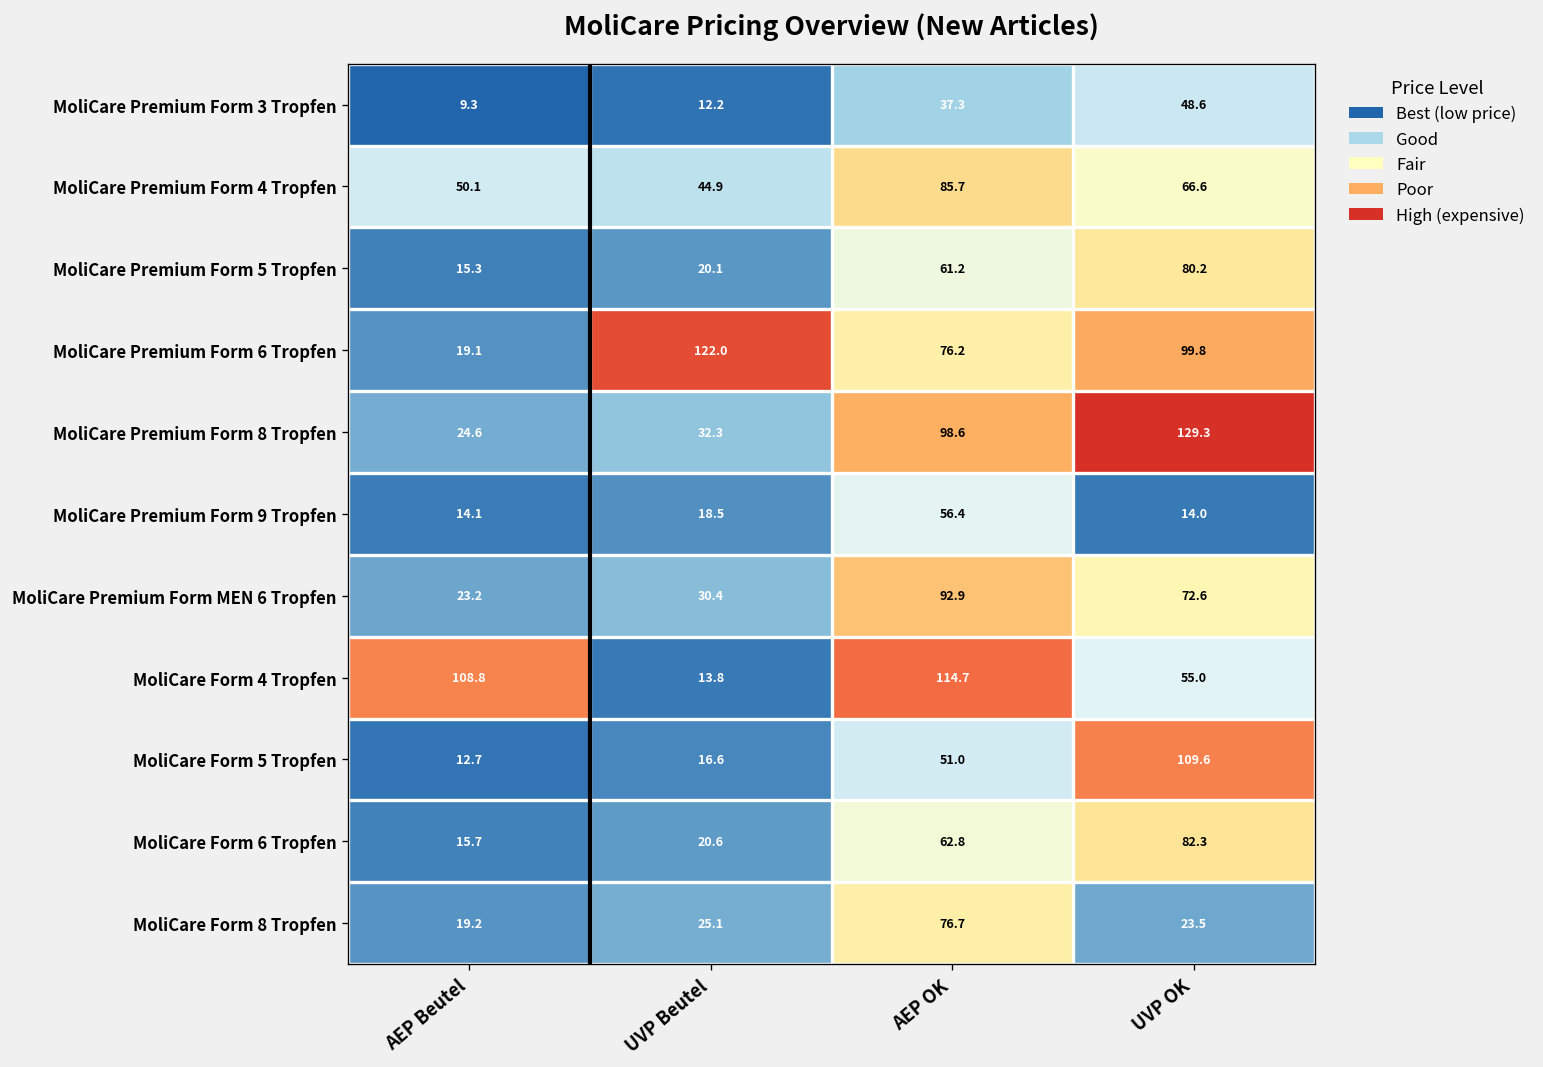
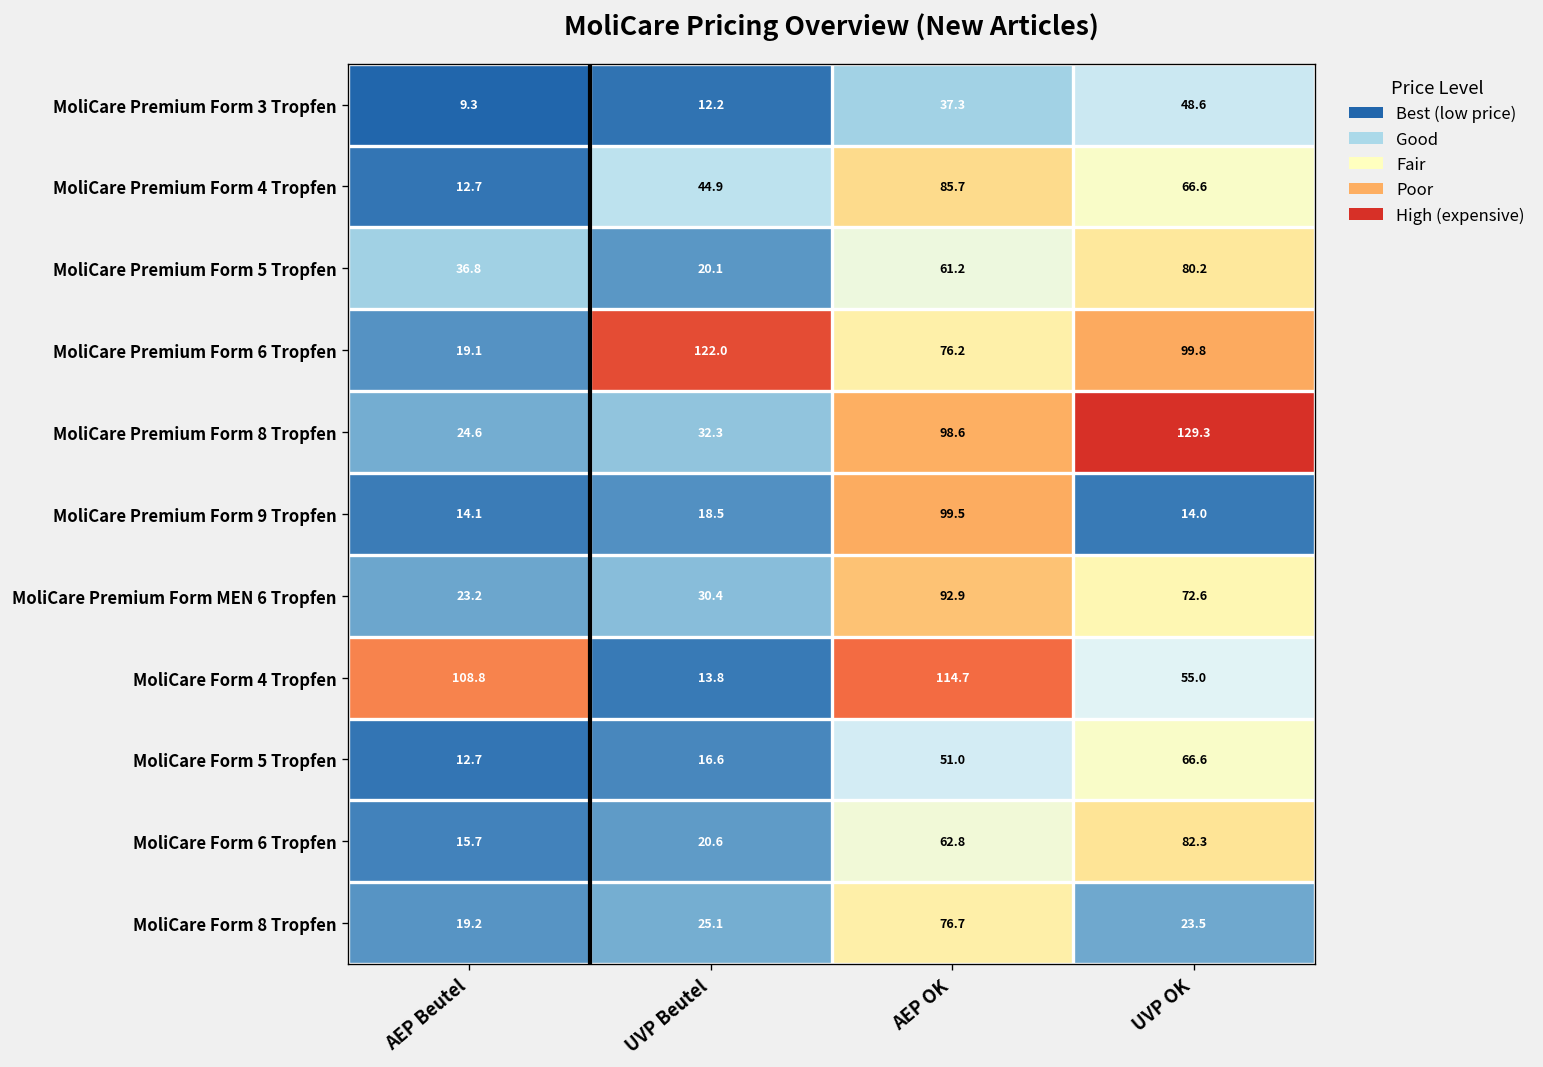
MoliCare Premium Form 4 Tropfen, AEP Beutel: 50.1 -> 12.7
MoliCare Premium Form 5 Tropfen, AEP Beutel: 15.3 -> 36.8
MoliCare Premium Form 9 Tropfen, AEP OK: 56.4 -> 99.5
MoliCare Form 5 Tropfen, UVP OK: 109.6 -> 66.6
